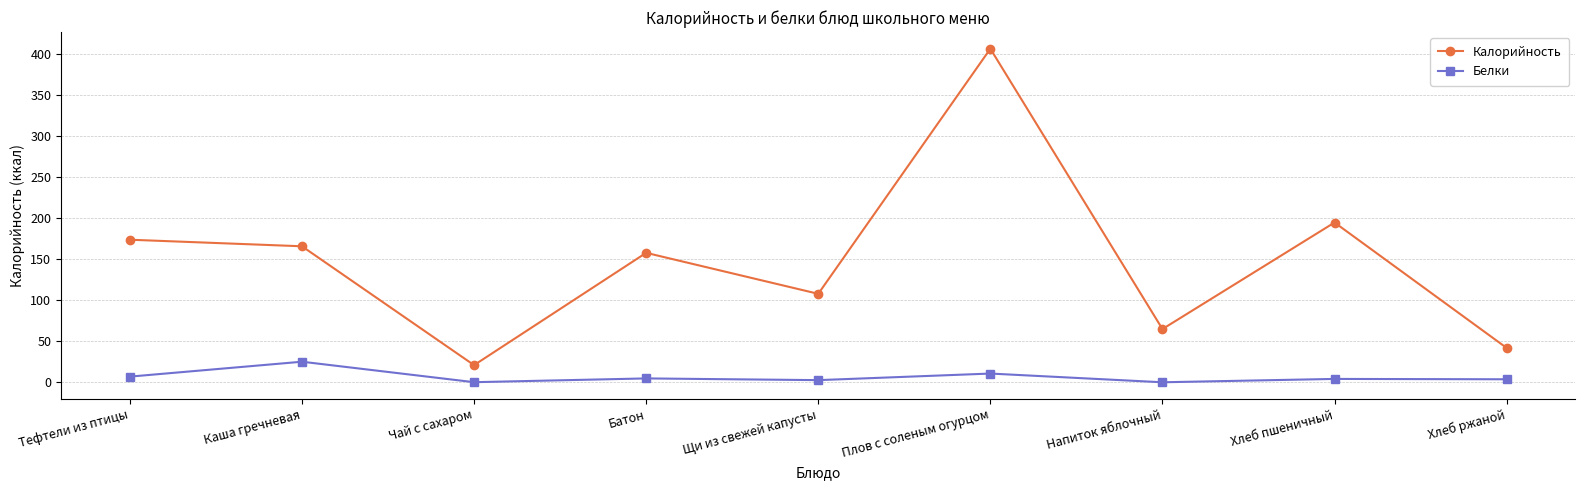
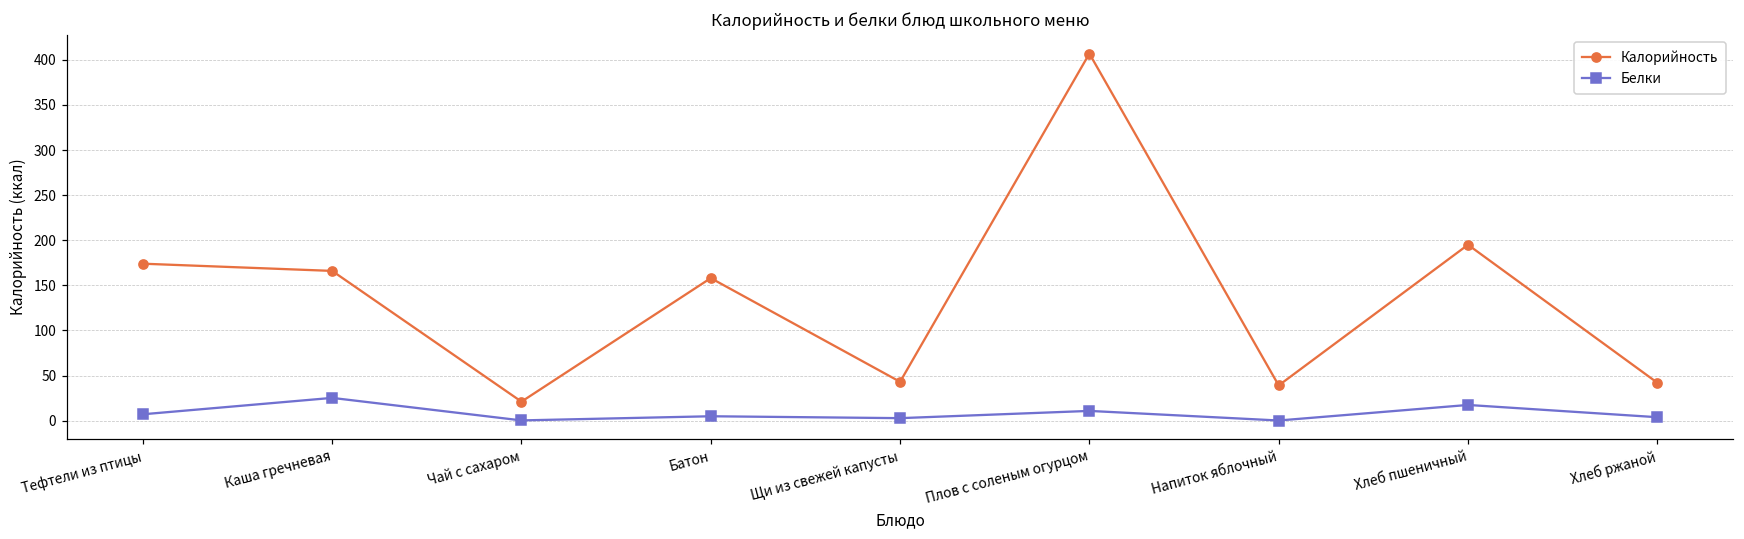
Калорийность, Щи из свежей капусты: 110 -> 40
Калорийность, Напиток яблочный: 70 -> 40
Белки, Хлеб пшеничный: 0 -> 20
